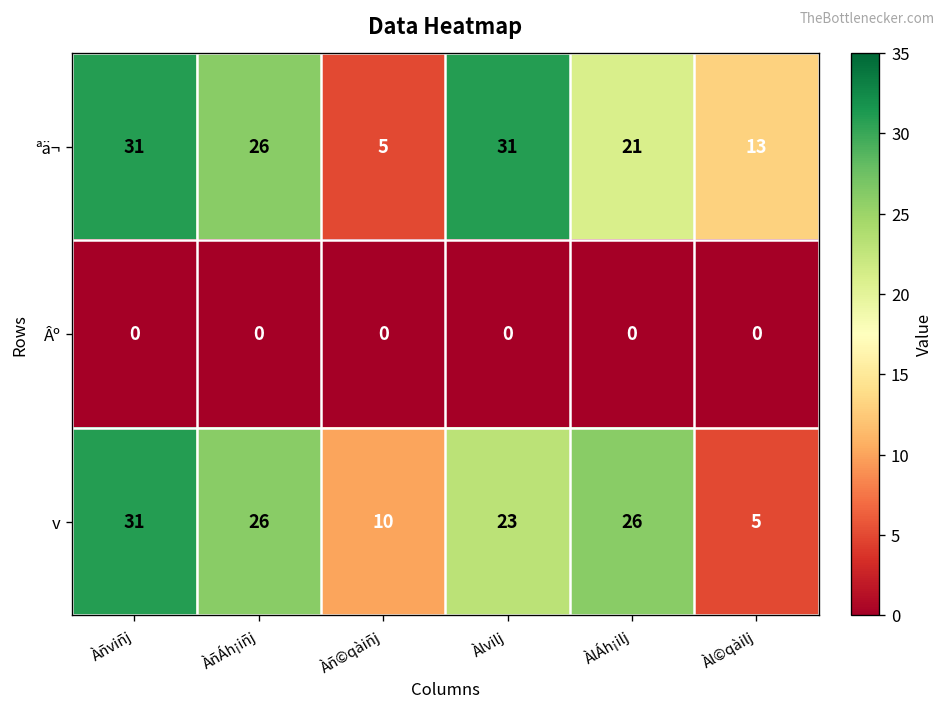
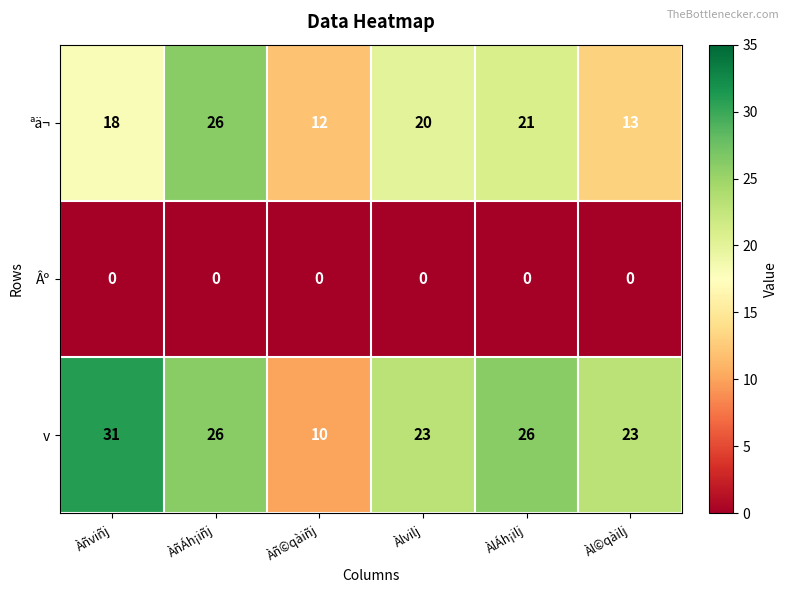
ªä¬, Àñviñj: 31 -> 18
ªä¬, Àñ©qàiñj: 5 -> 12
ªä¬, Àlvilj: 31 -> 20
v, Àl©qàilj: 5 -> 23
